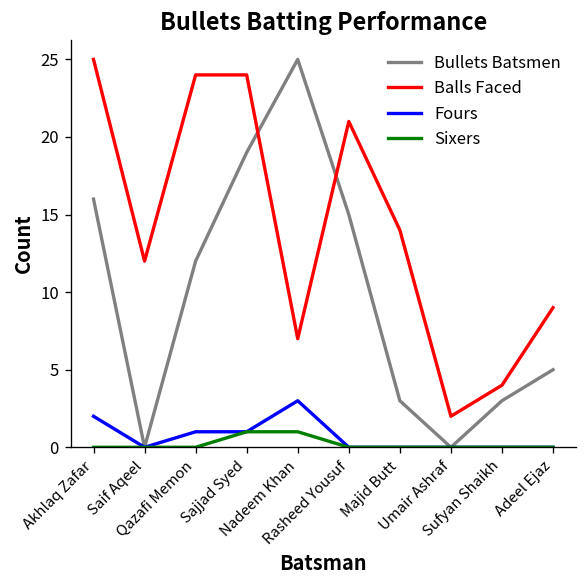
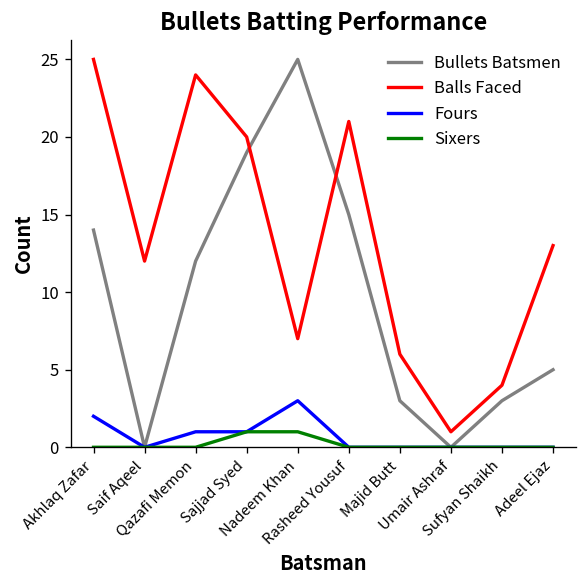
Bullets Batsmen, Akhlaq Zafar: 16 -> 14
Balls Faced, Sajjad Syed: 24 -> 20
Balls Faced, Majid Butt: 14 -> 6
Balls Faced, Umair Ashraf: 2 -> 1
Balls Faced, Adeel Ejaz: 9 -> 13
